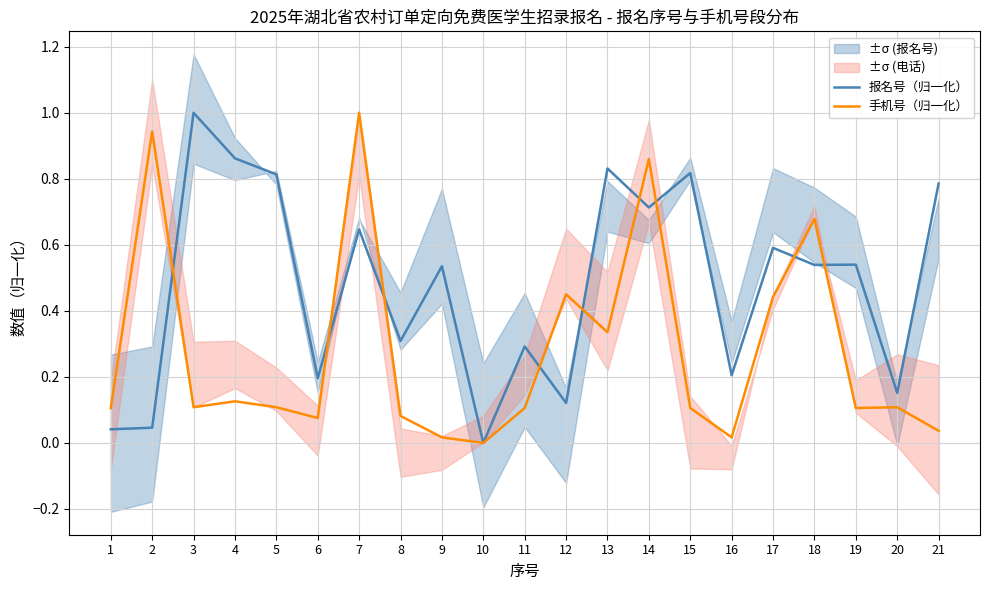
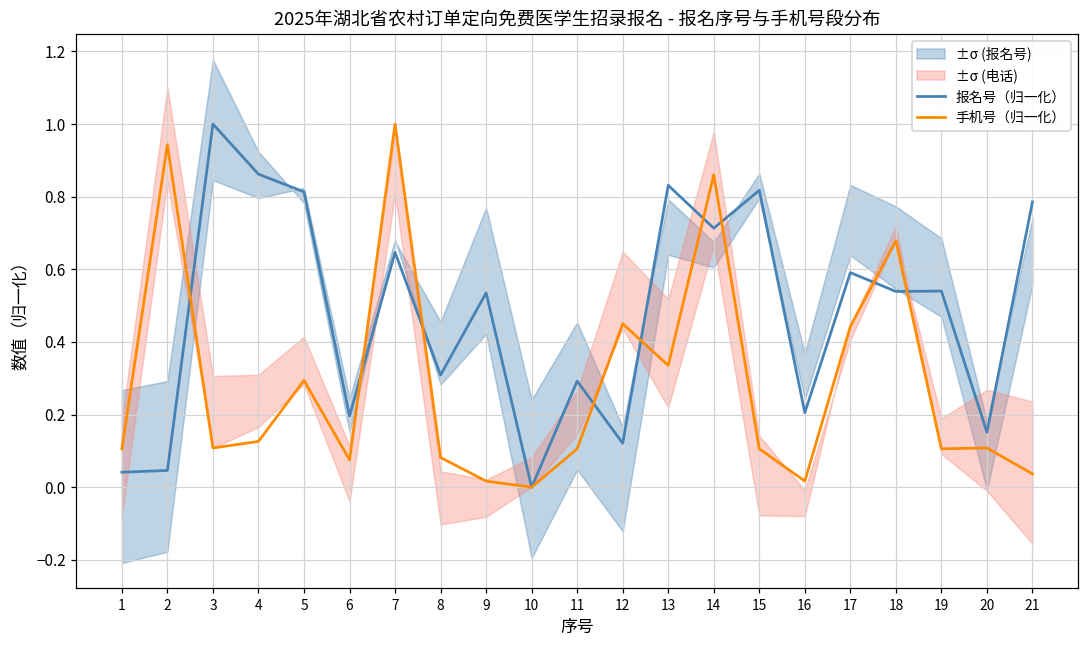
手机号（归一化）, 5: 0.11 -> 0.29
